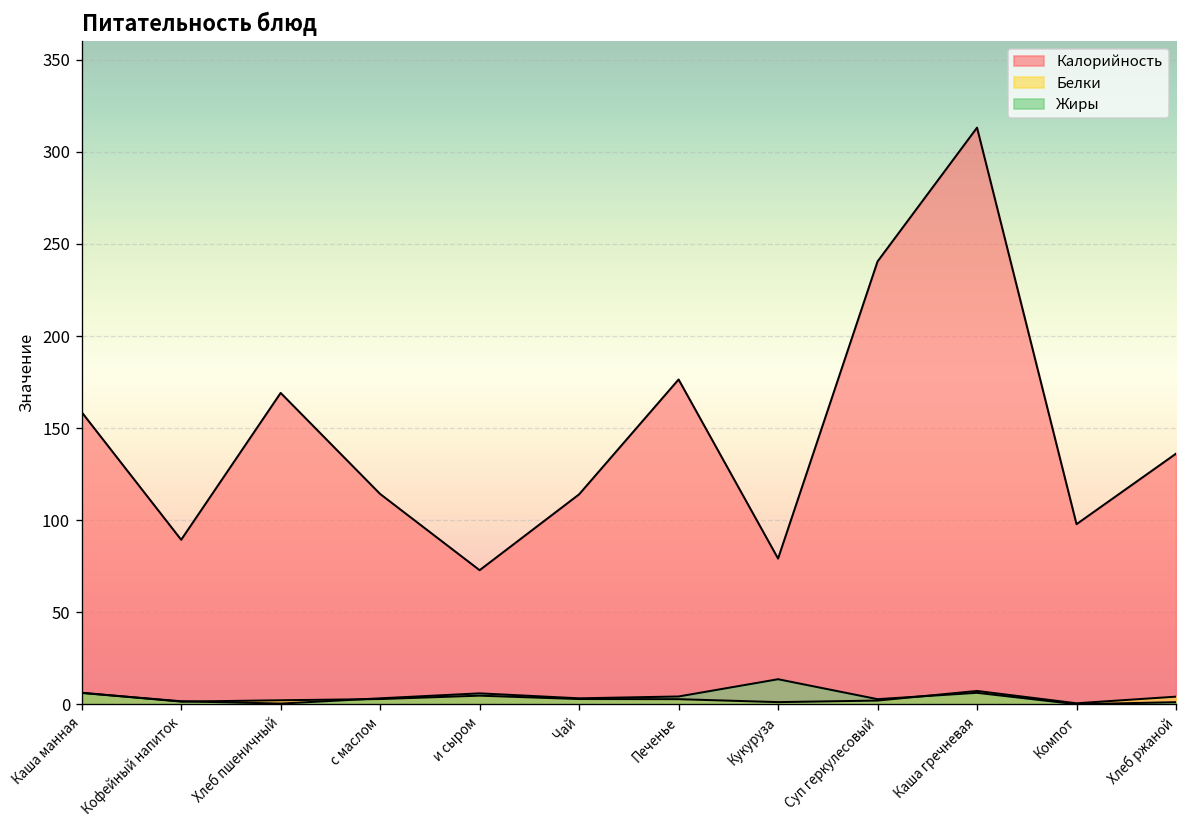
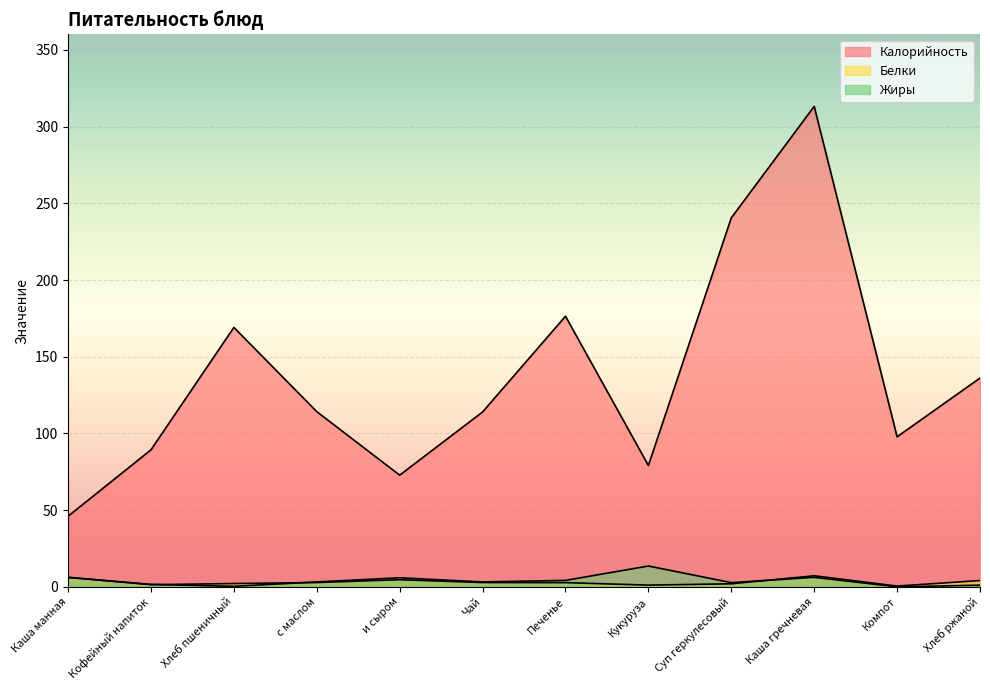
Калорийность, Каша манная: 159 -> 46
